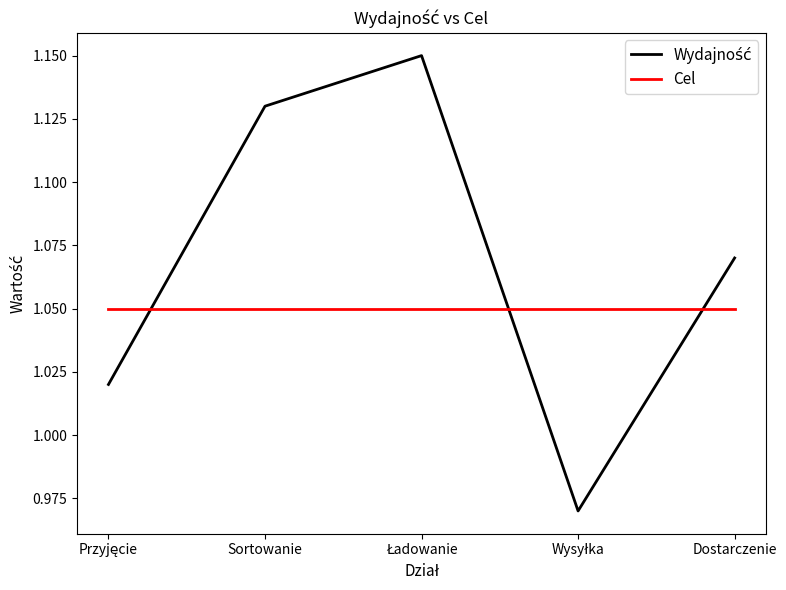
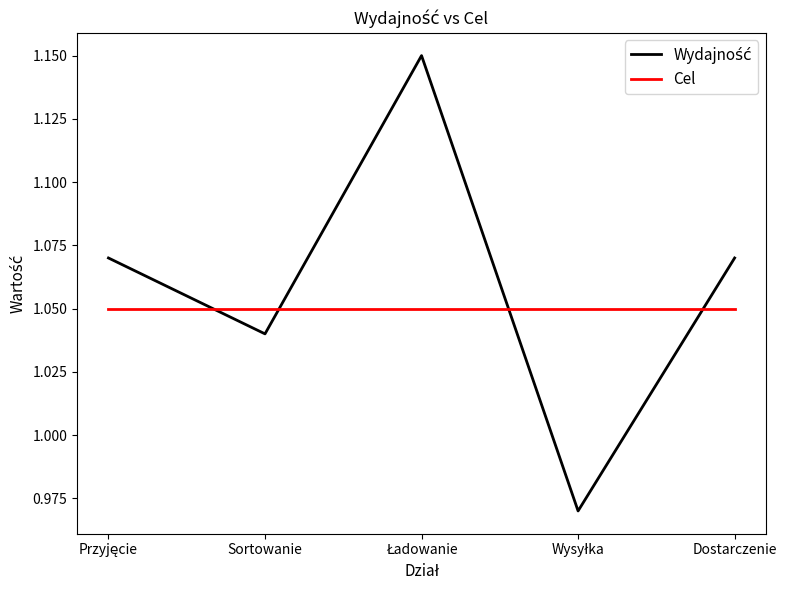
Wydajność, Przyjęcie: 1.02 -> 1.07
Wydajność, Sortowanie: 1.13 -> 1.04
